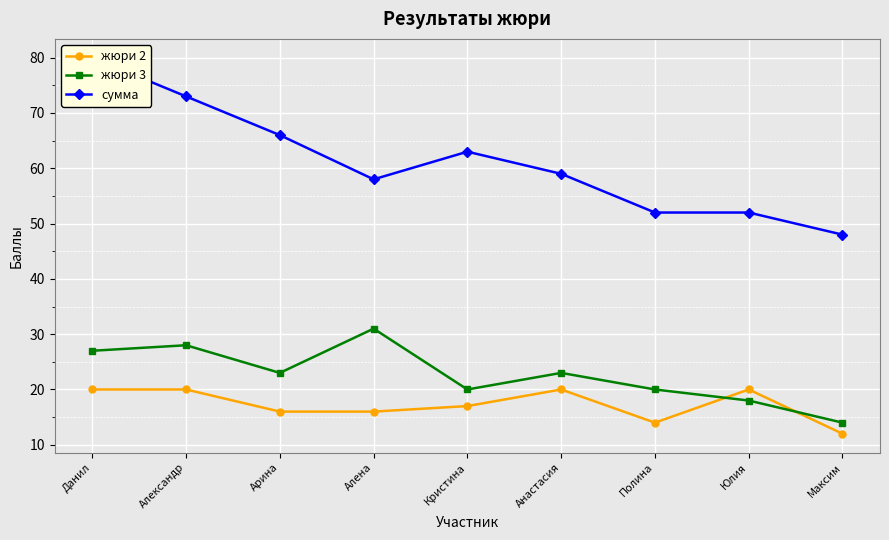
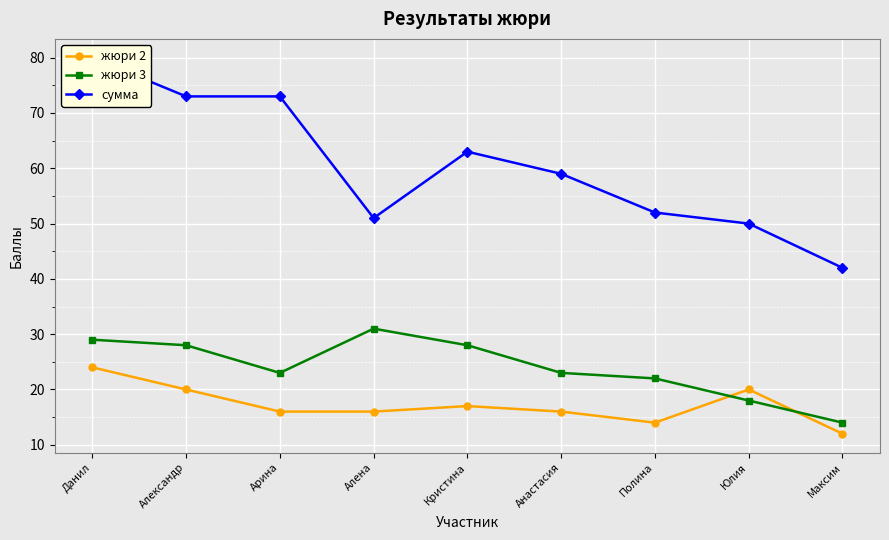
жюри 2, Данил: 20 -> 24
жюри 3, Данил: 27 -> 29
сумма, Арина: 66 -> 73
сумма, Алена: 58 -> 51
жюри 3, Кристина: 20 -> 28
жюри 2, Анастасия: 20 -> 16
жюри 3, Полина: 20 -> 22
сумма, Юлия: 52 -> 50
сумма, Максим: 48 -> 42
